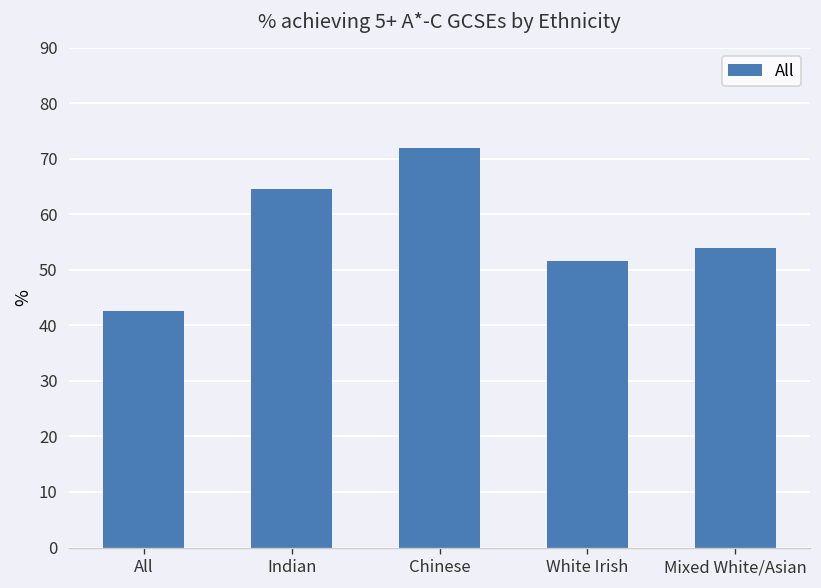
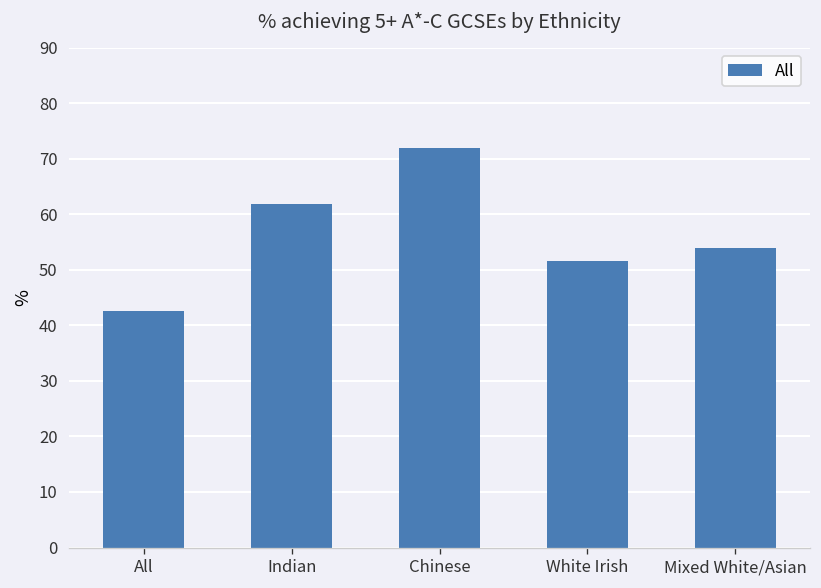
Indian: 65 -> 62
